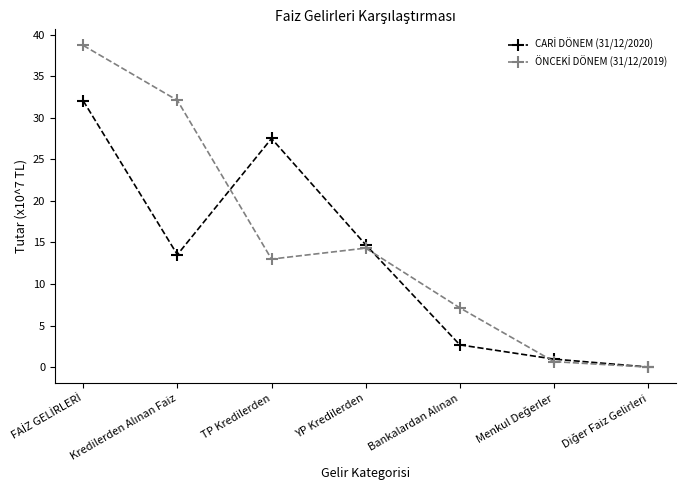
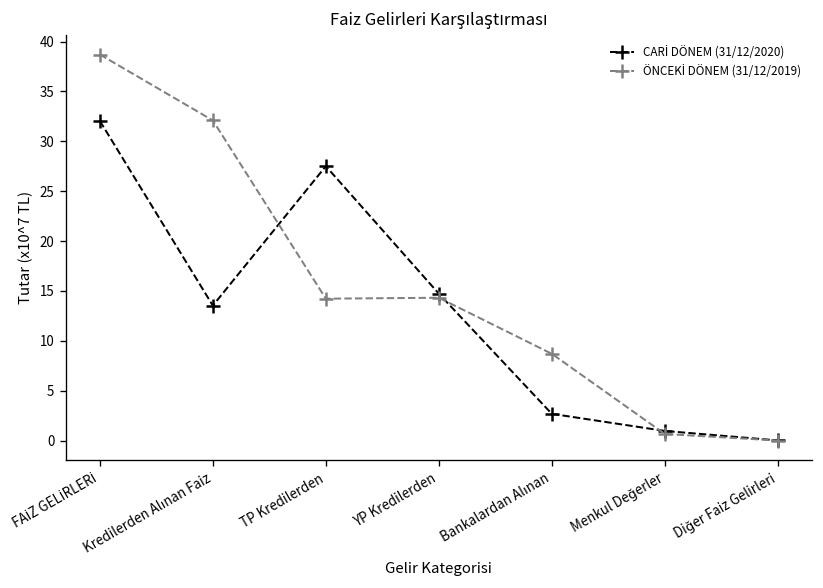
ÖNCEKİ DÖNEM (31/12/2019), TP Kredilerden: 13 -> 14
ÖNCEKİ DÖNEM (31/12/2019), Bankalardan Alınan: 7 -> 9
